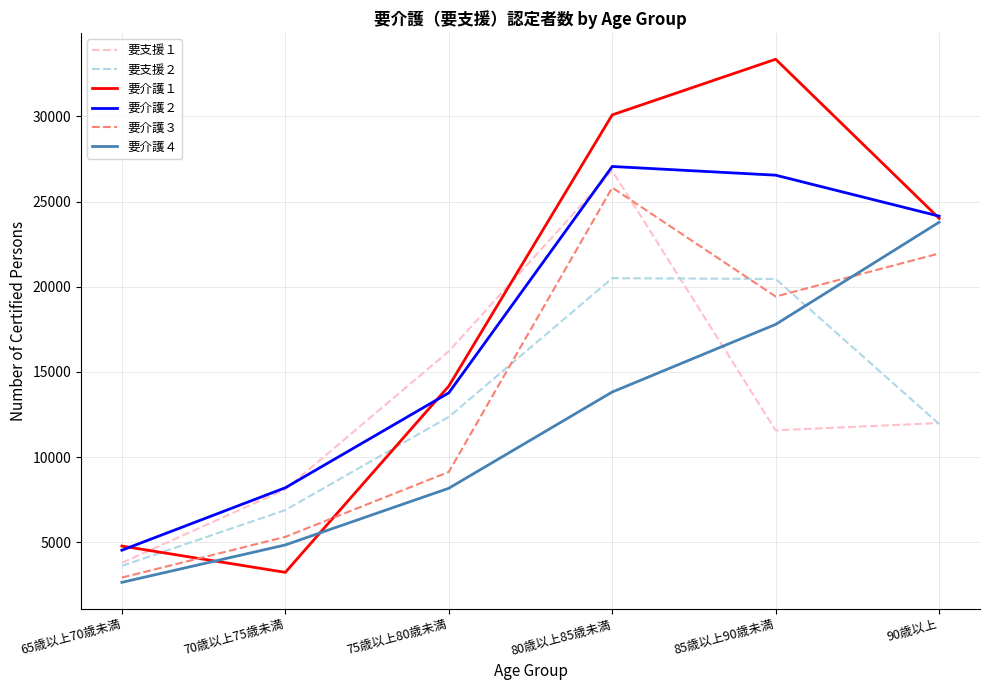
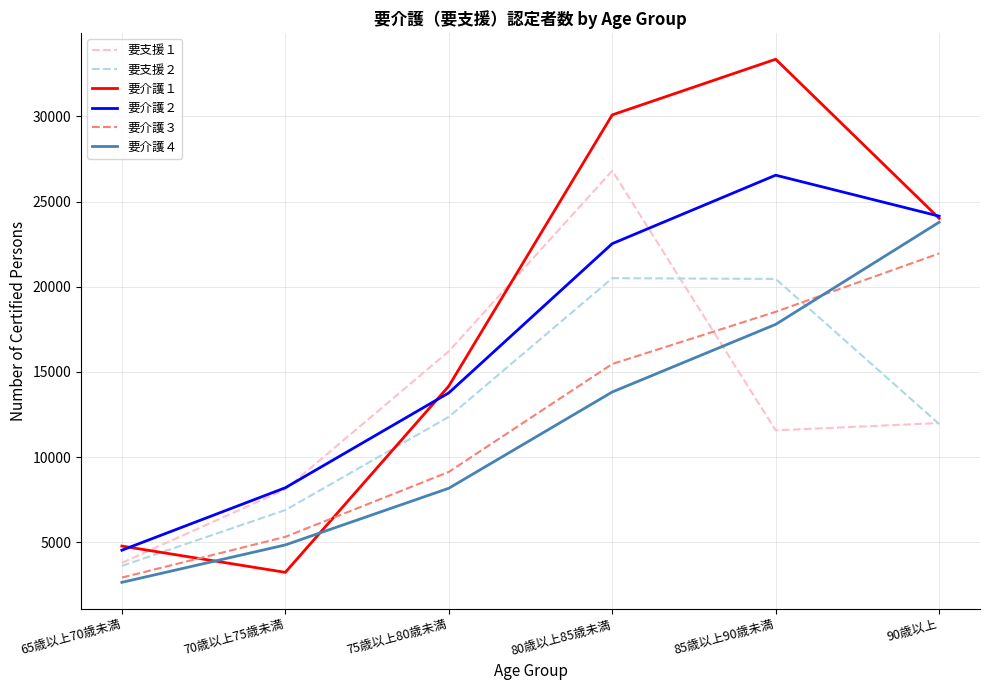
要介護２, 80歳以上85歳未満: 27100 -> 22500
要介護３, 80歳以上85歳未満: 25800 -> 15500
要介護３, 85歳以上90歳未満: 19400 -> 18500
